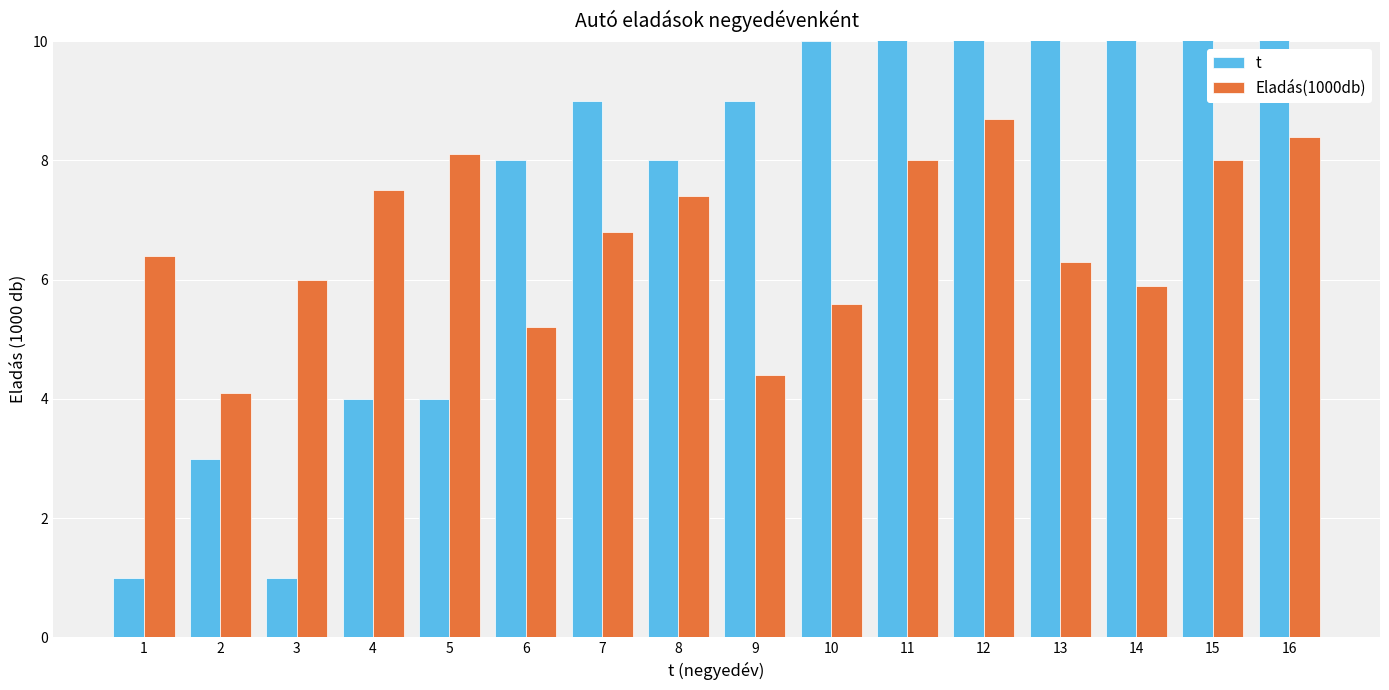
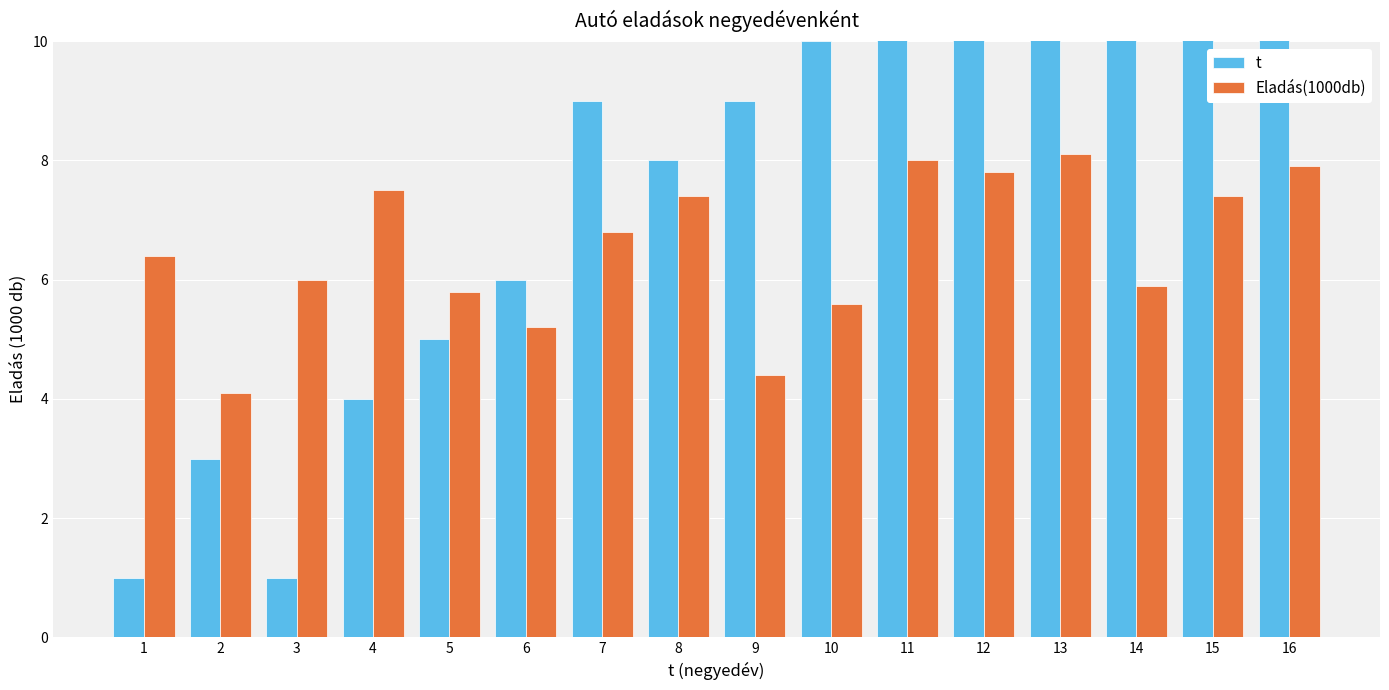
t, 5: 4 -> 5
Eladás(1000db), 5: 8.1 -> 5.8
t, 6: 8 -> 6
Eladás(1000db), 12: 8.7 -> 7.8
Eladás(1000db), 13: 6.3 -> 8.1
Eladás(1000db), 15: 8.0 -> 7.4
Eladás(1000db), 16: 8.4 -> 7.9
